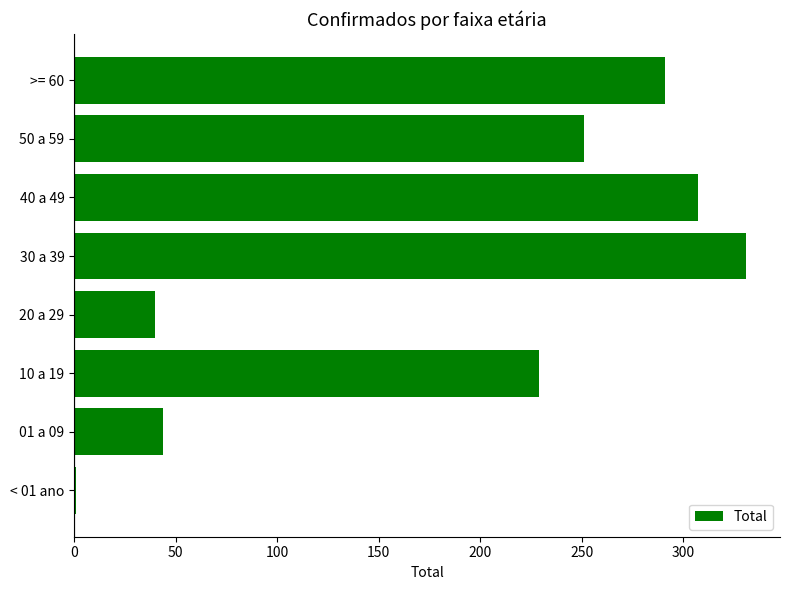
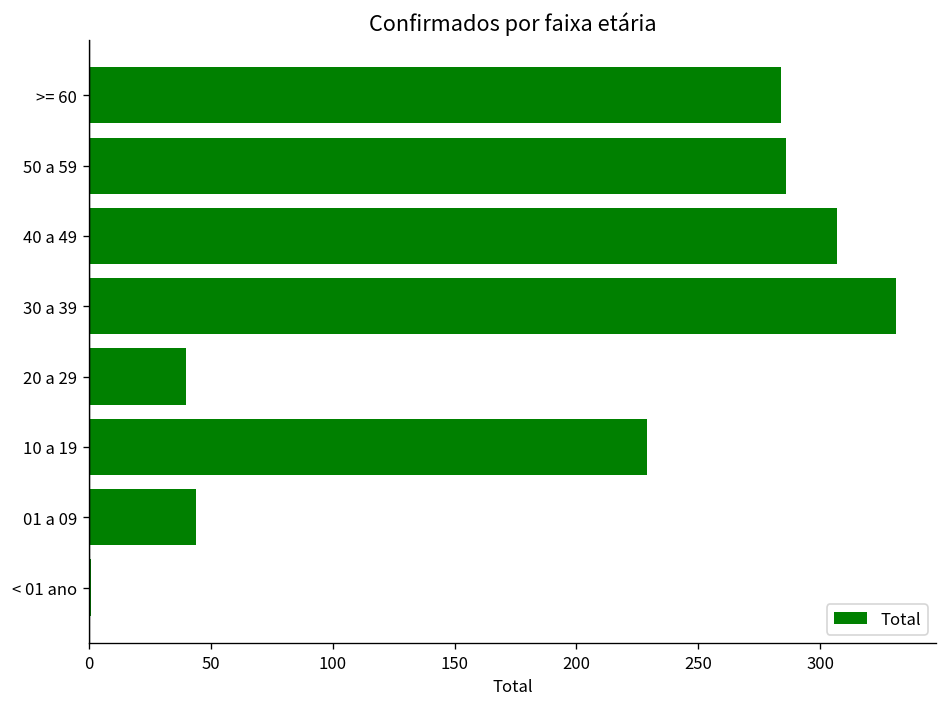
>= 60: 291 -> 284
50 a 59: 251 -> 286
